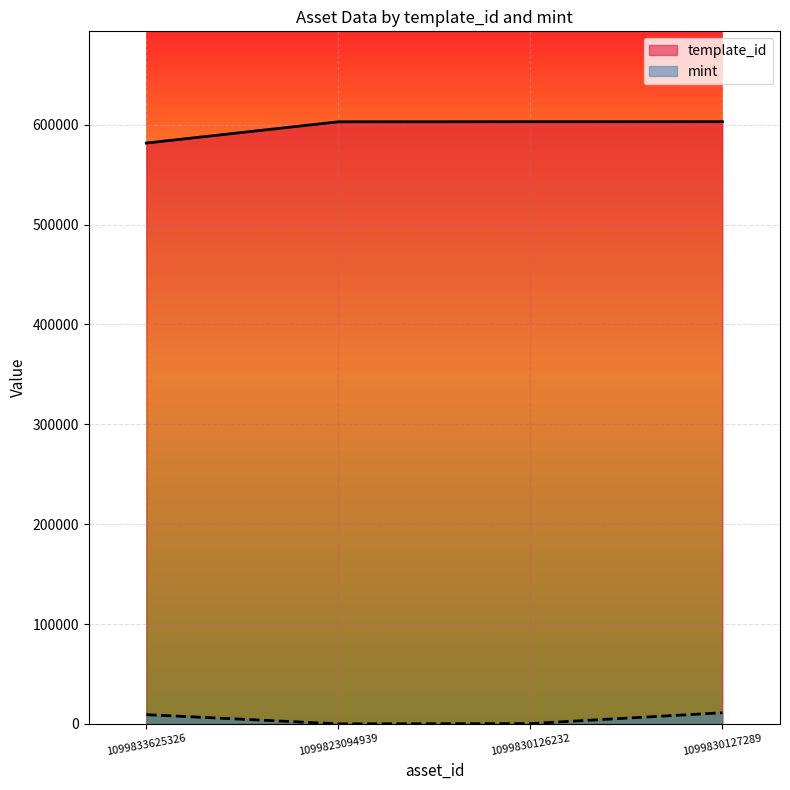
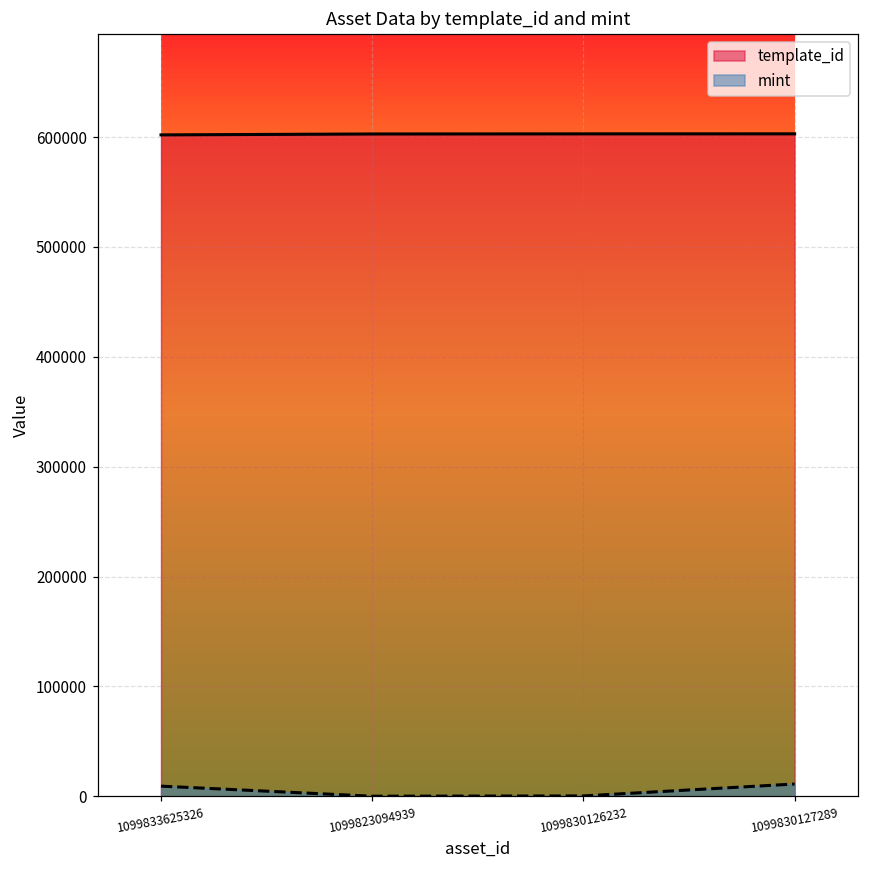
template_id, 1099833625326: 580000 -> 600000
